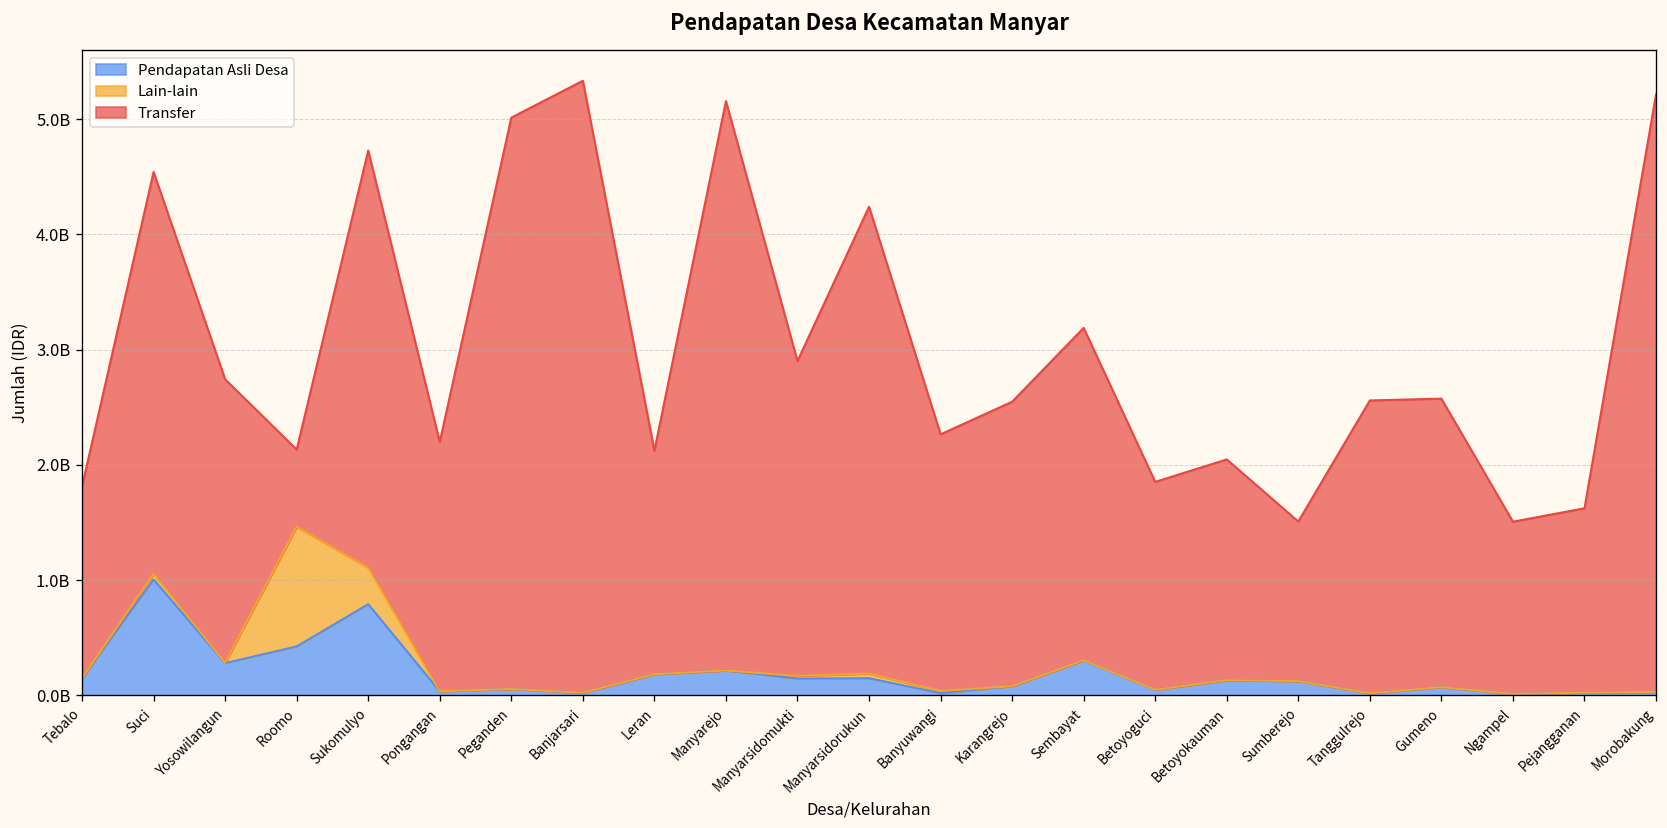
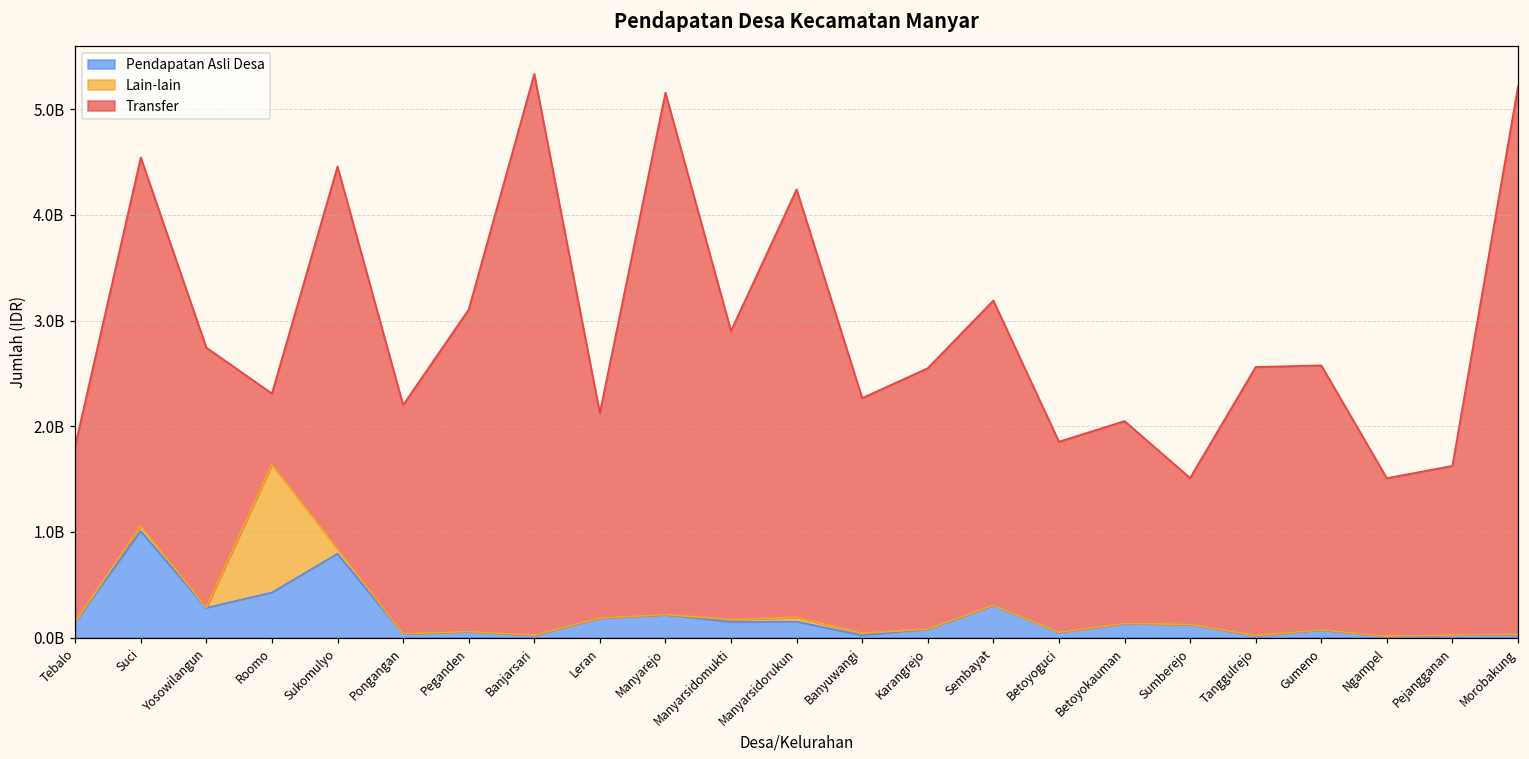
Lain-lain, Roomo: 1000000000 -> 1200000000
Lain-lain, Sukomulyo: 300000000 -> 0
Transfer, Peganden: 5000000000 -> 3000000000
